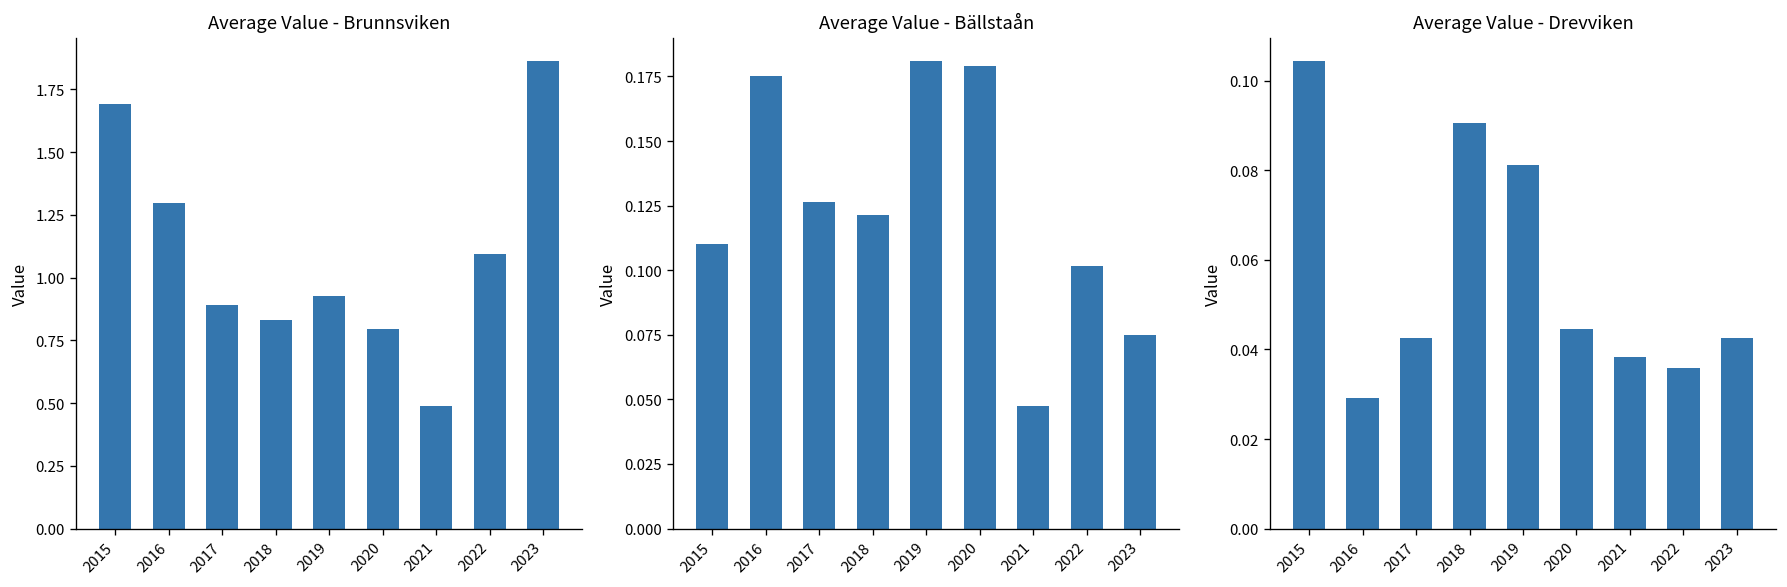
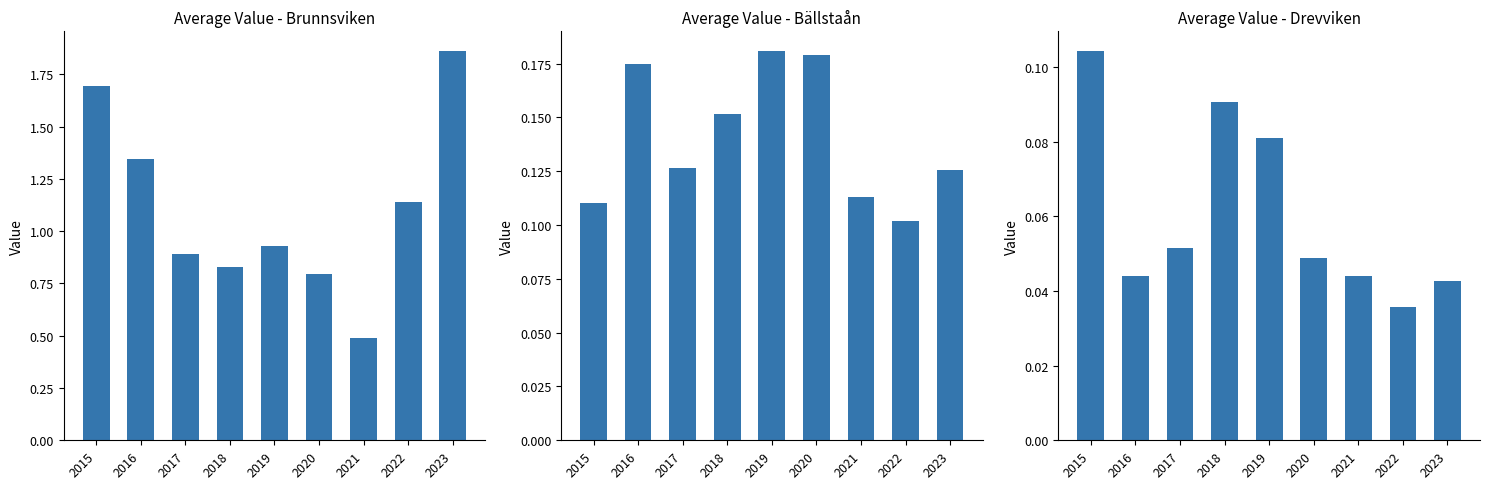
Average Value - Brunnsviken, 2016: 1.30 -> 1.34
Average Value - Brunnsviken, 2022: 1.09 -> 1.14
Average Value - Bällstaån, 2018: 0.122 -> 0.152
Average Value - Bällstaån, 2021: 0.048 -> 0.113
Average Value - Bällstaån, 2023: 0.075 -> 0.126
Average Value - Drevviken, 2016: 0.029 -> 0.044
Average Value - Drevviken, 2017: 0.043 -> 0.052
Average Value - Drevviken, 2020: 0.045 -> 0.049
Average Value - Drevviken, 2021: 0.038 -> 0.044
